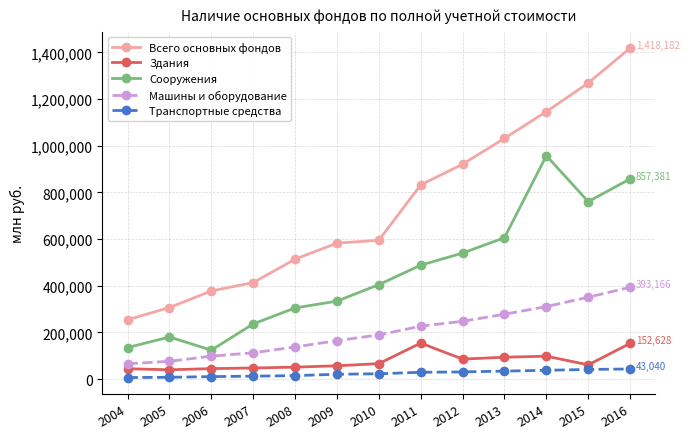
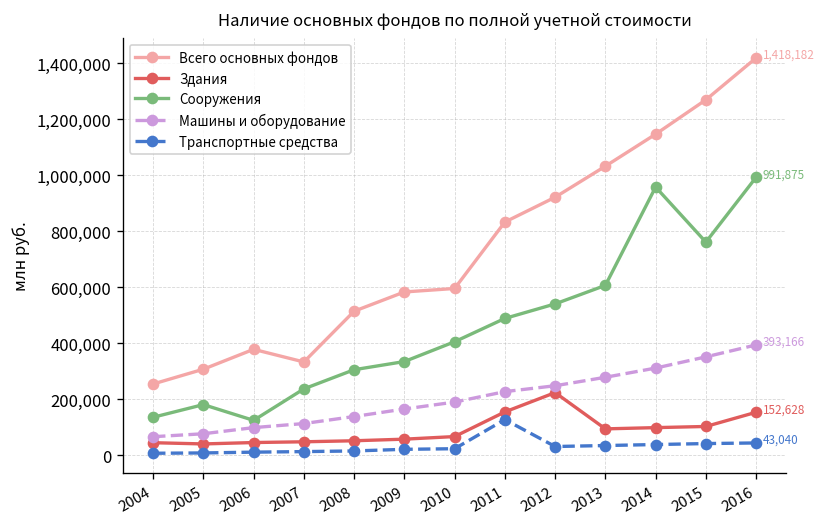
Всего основных фондов, 2007: 410,000 -> 330,000
Транспортные средства, 2011: 30,000 -> 130,000
Здания, 2012: 90,000 -> 220,000
Здания, 2015: 60,000 -> 100,000
Сооружения, 2016: 857,381 -> 991,875
